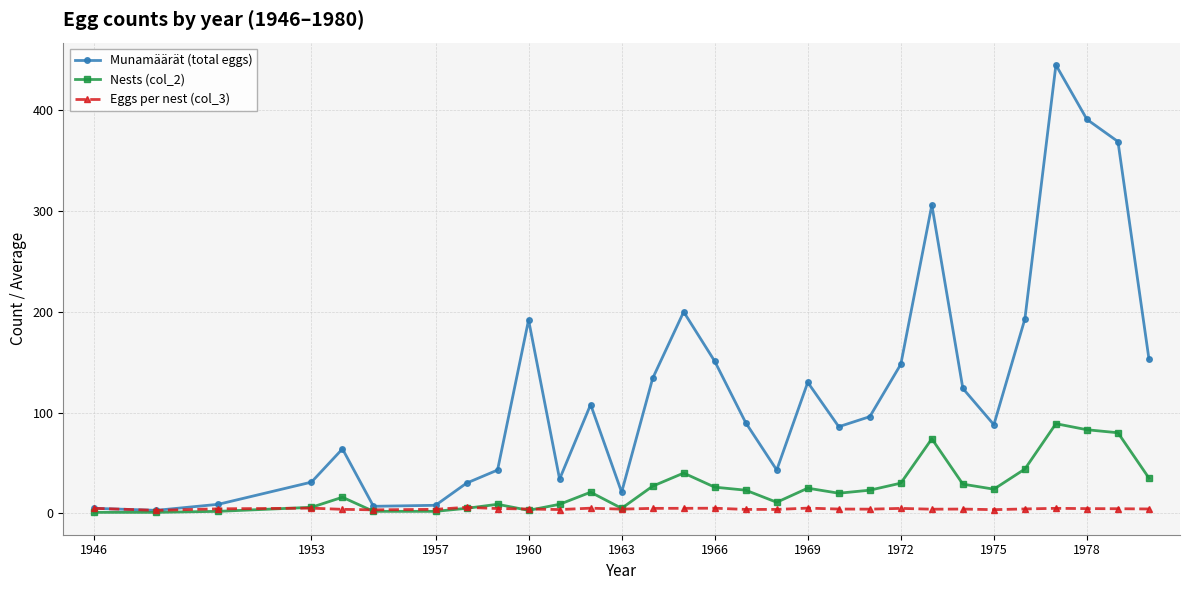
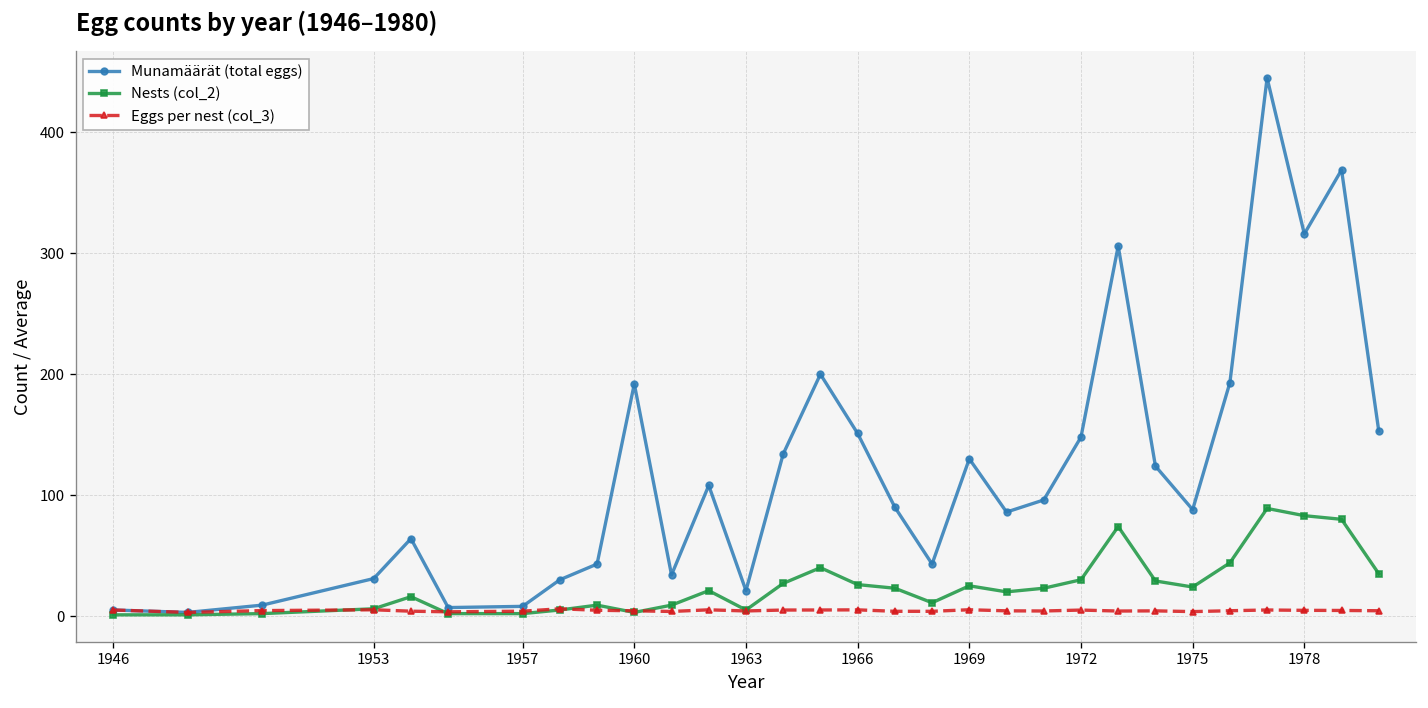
Munamäärät (total eggs), 1978: 391 -> 316
